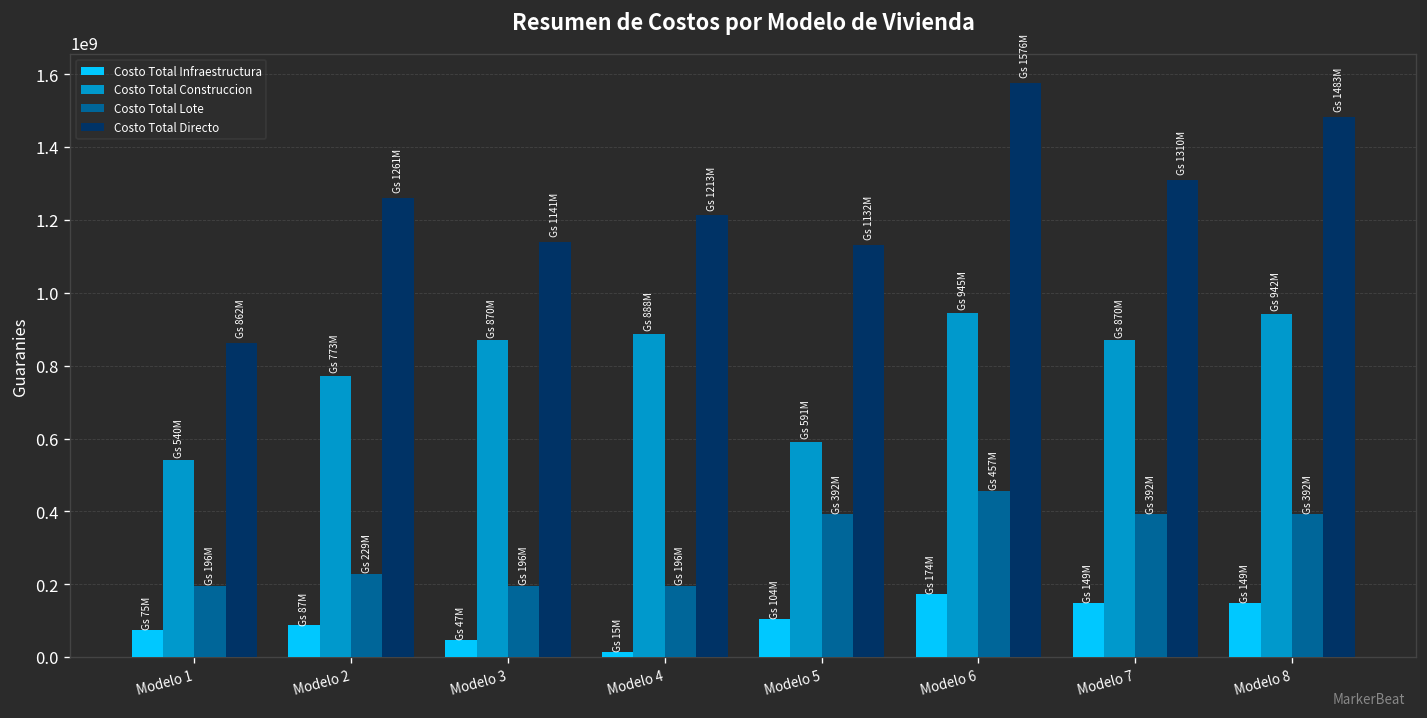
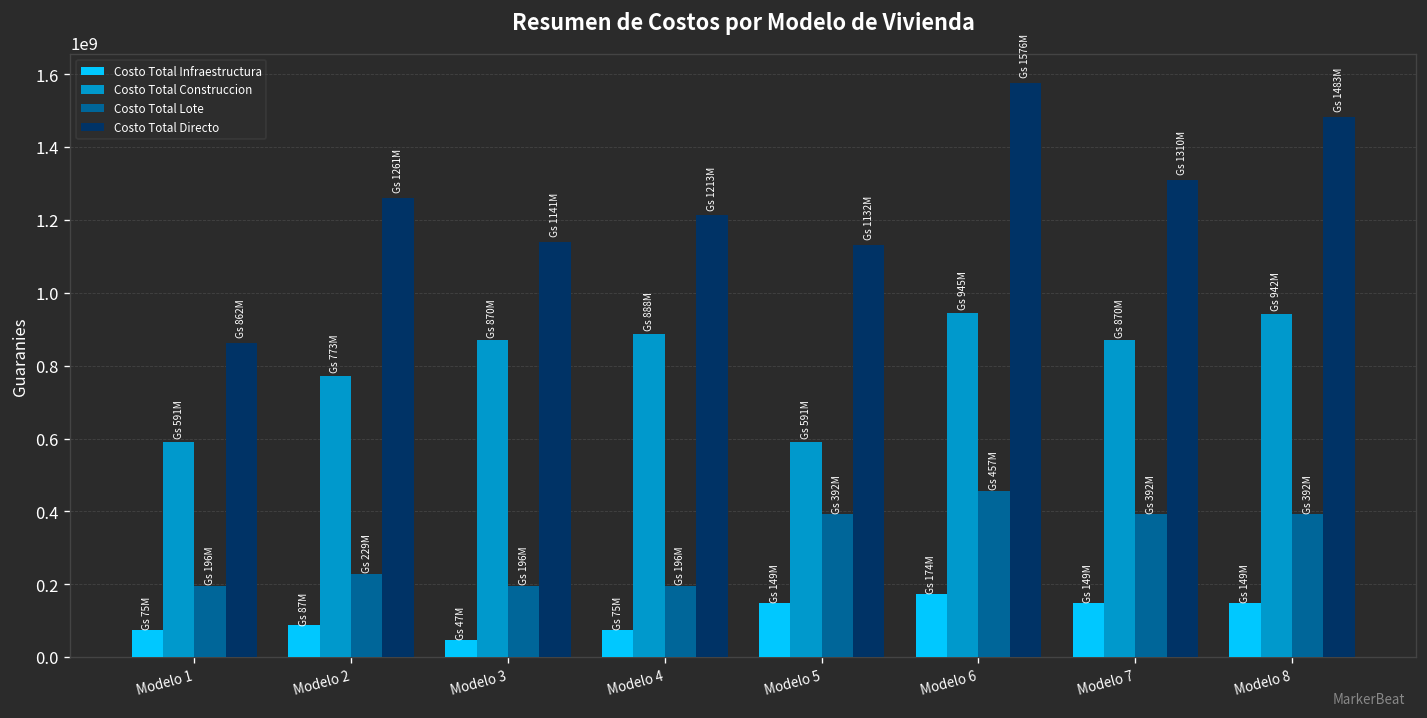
Costo Total Construccion, Modelo 1: 540M -> 591M
Costo Total Infraestructura, Modelo 4: 15M -> 75M
Costo Total Infraestructura, Modelo 5: 104M -> 149M
